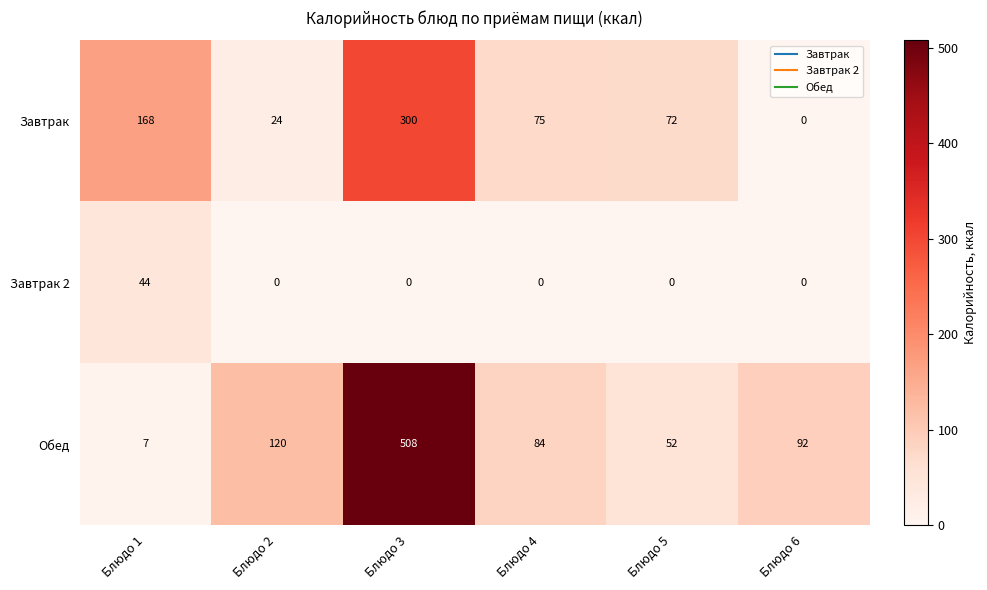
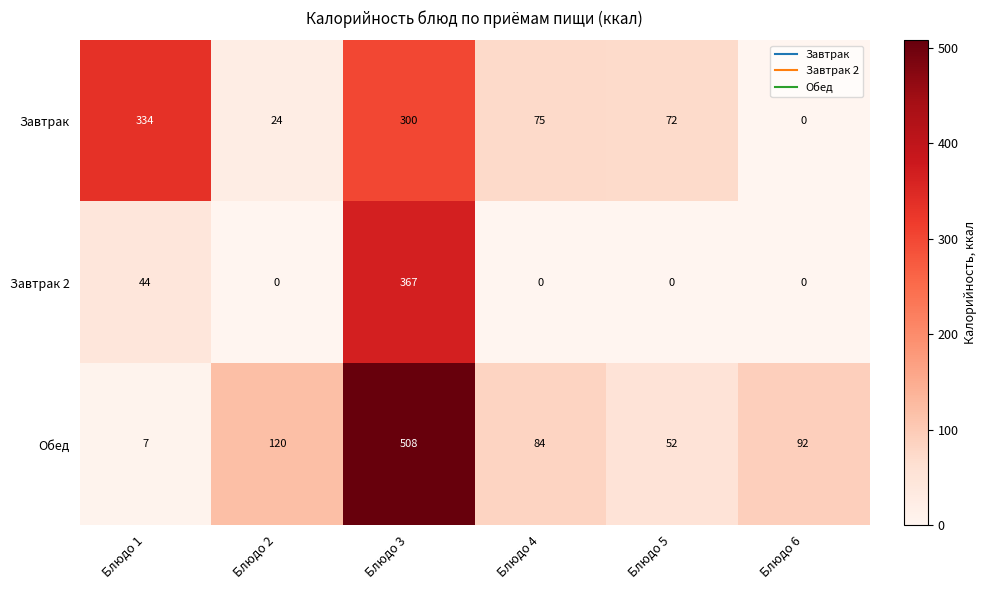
Завтрак, Блюдо 1: 168 -> 334
Завтрак 2, Блюдо 3: 0 -> 367
